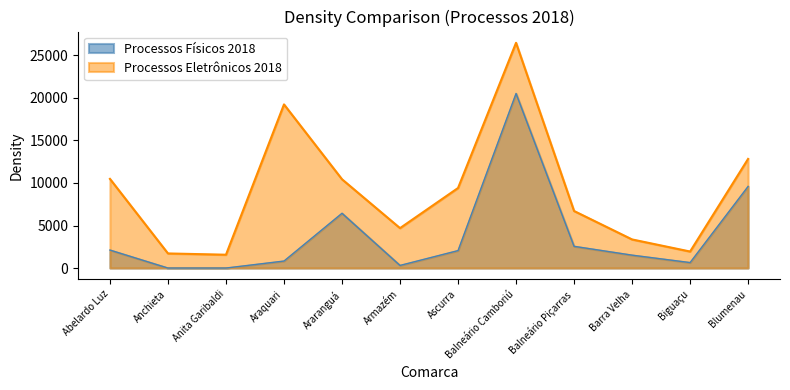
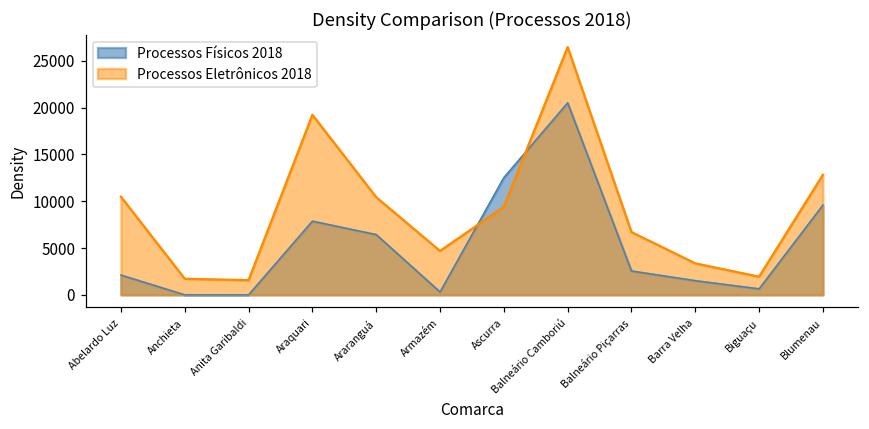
Processos Físicos 2018, Araquari: 1000 -> 8000
Processos Físicos 2018, Ascurra: 2000 -> 13000
